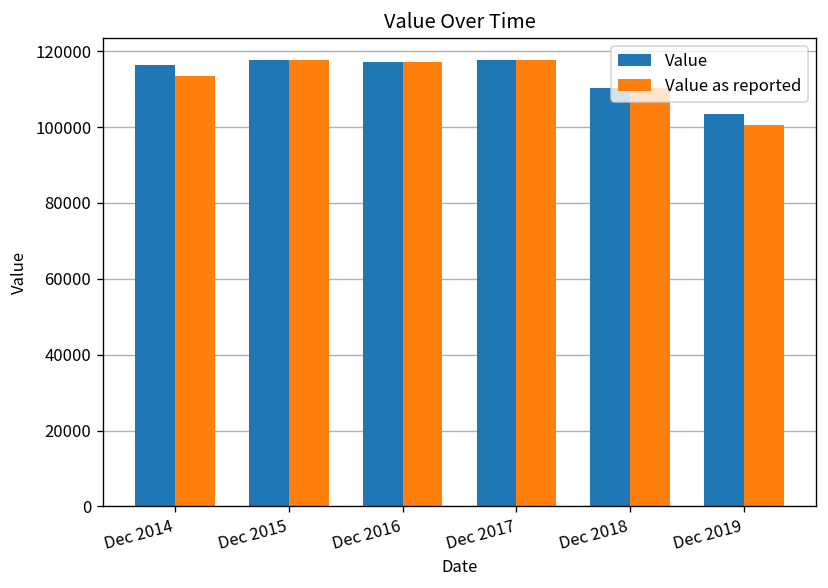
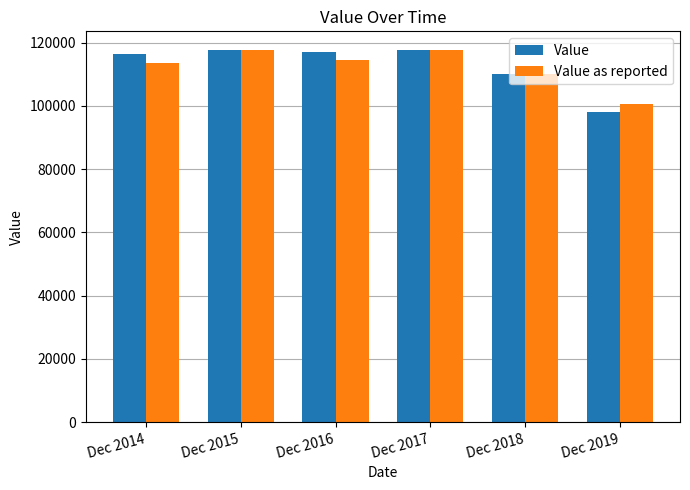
Value as reported, Dec 2016: 117000 -> 114000
Value, Dec 2019: 103000 -> 98000
